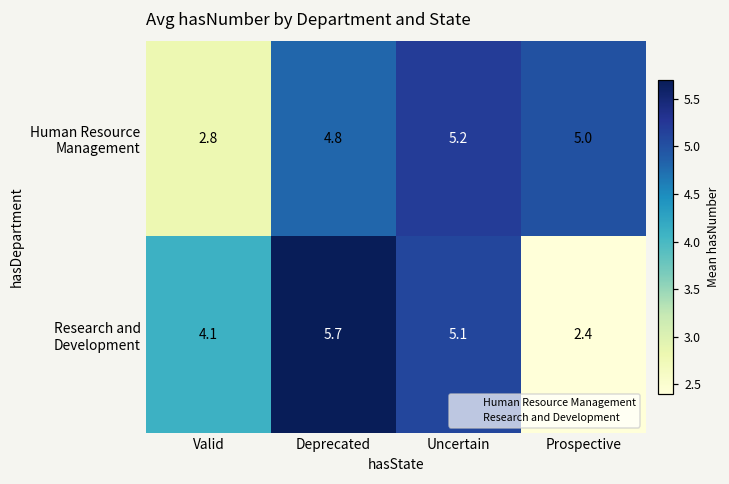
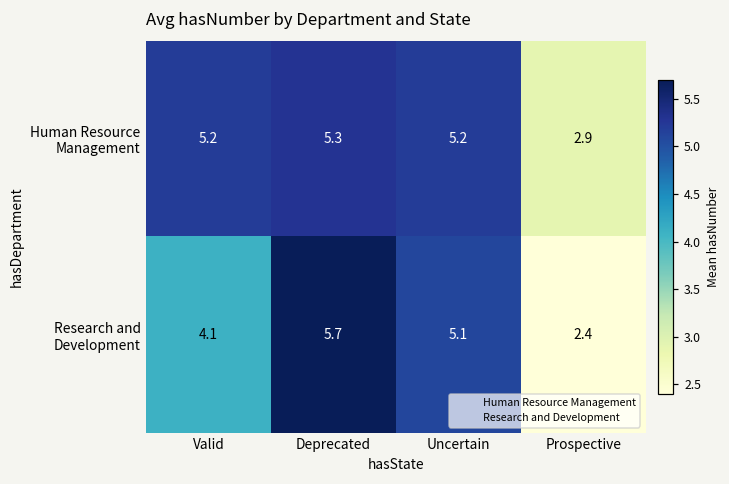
Human Resource Management, Valid: 2.8 -> 5.2
Human Resource Management, Deprecated: 4.8 -> 5.3
Human Resource Management, Prospective: 5.0 -> 2.9
